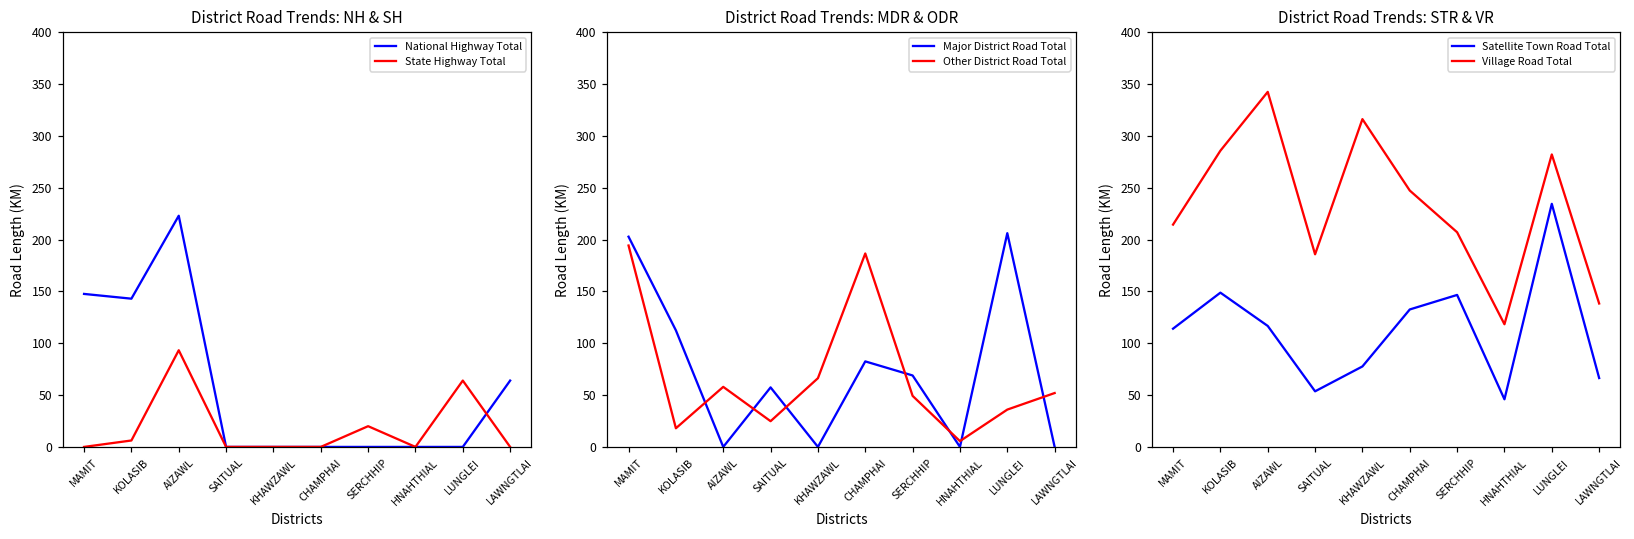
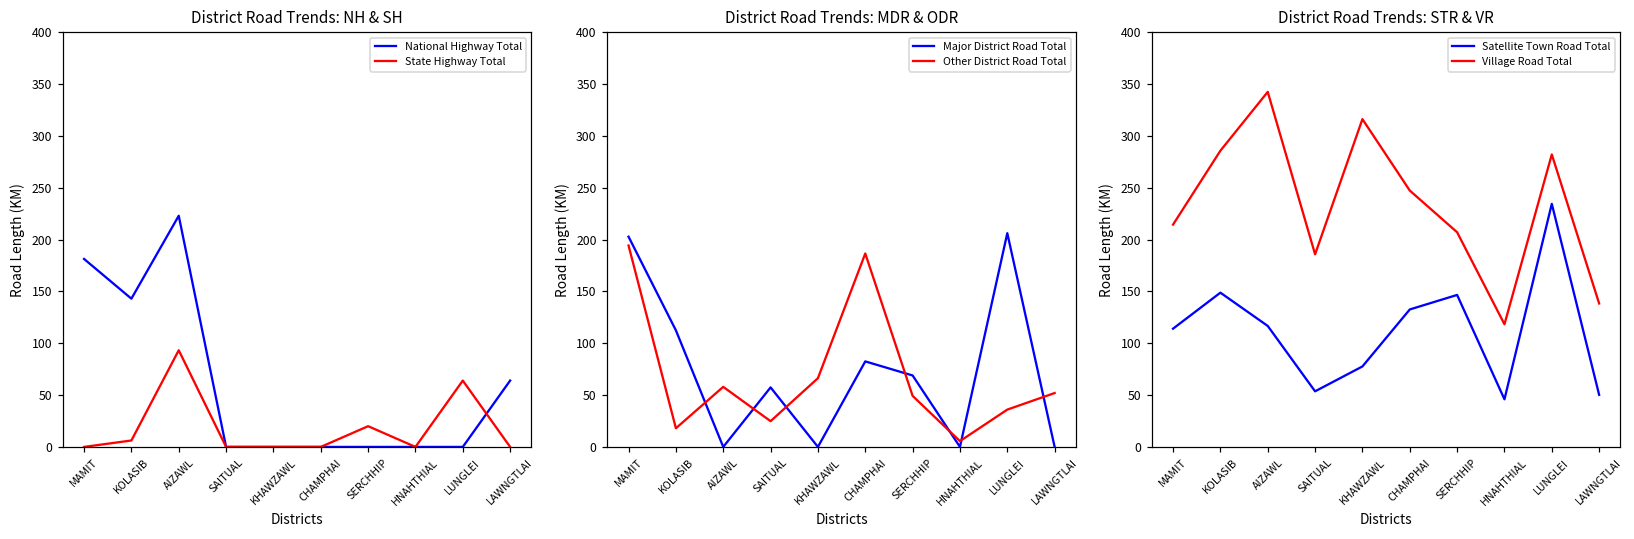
District Road Trends: NH & SH, National Highway Total, MAMIT: 150 -> 180
District Road Trends: STR & VR, Satellite Town Road Total, LAWNGTLAI: 70 -> 50
